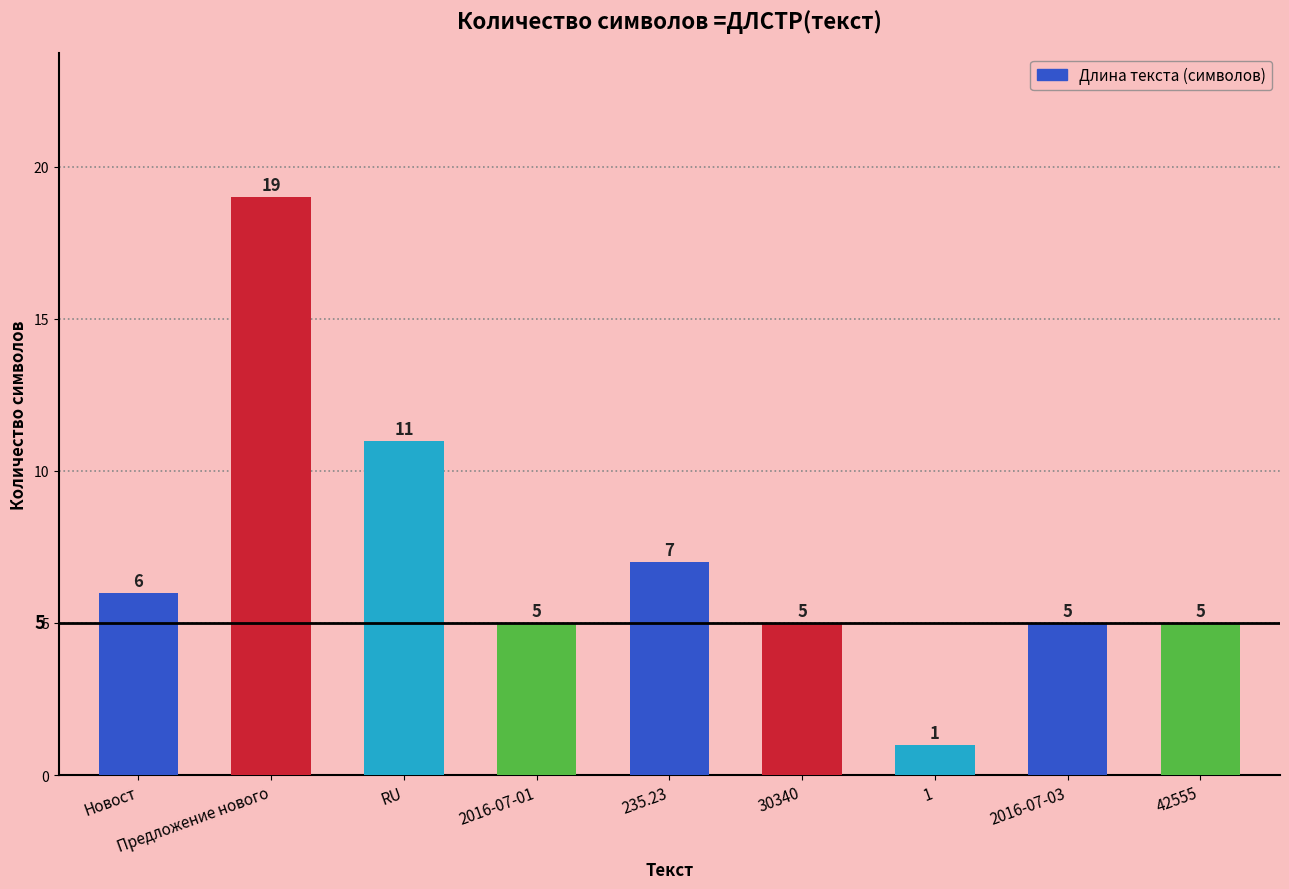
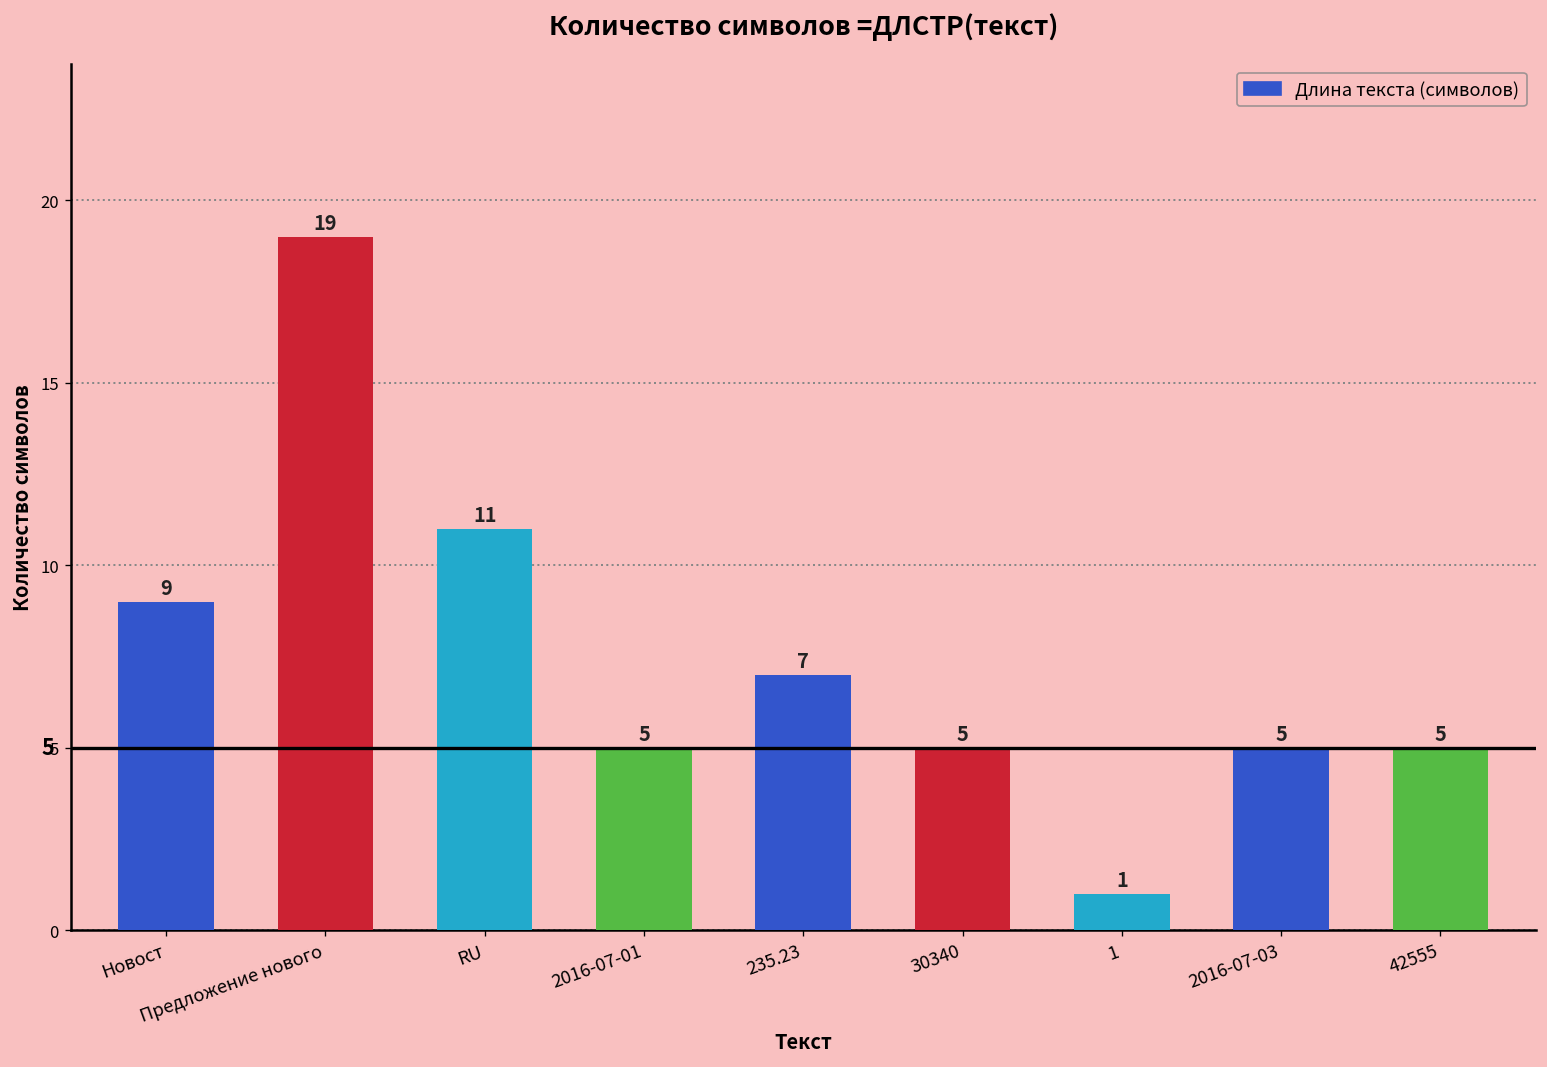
Новост: 6 -> 9
